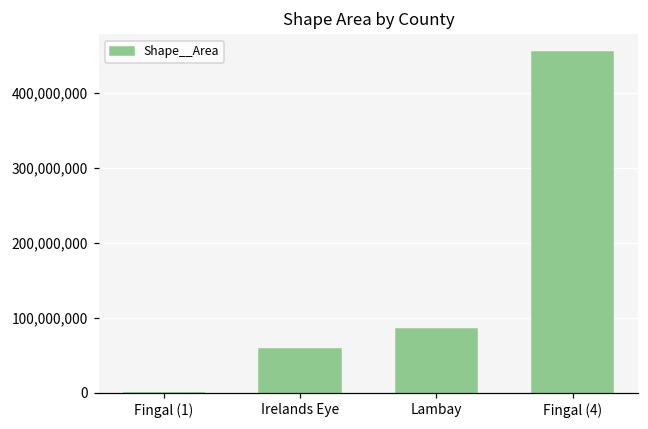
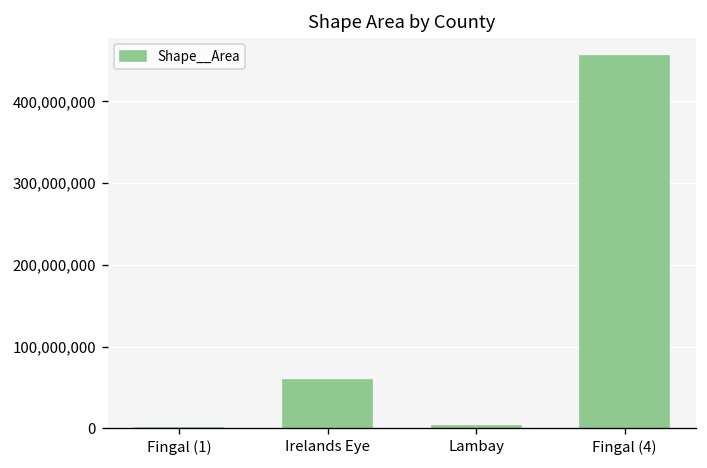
Lambay: 80,000,000 -> 0
